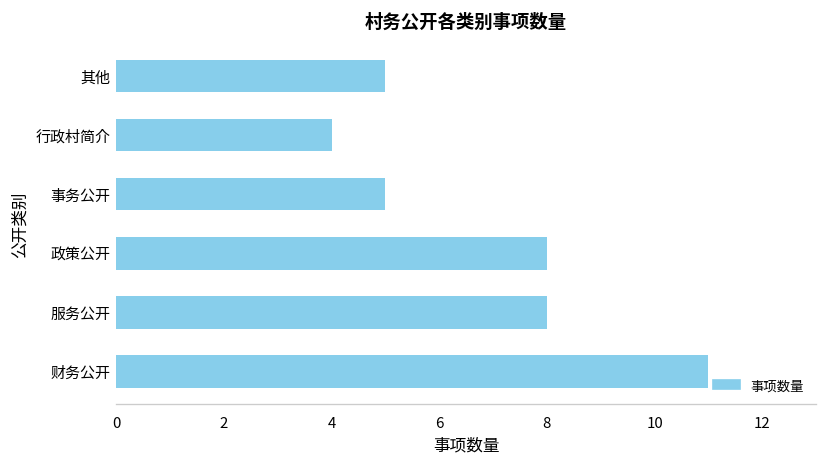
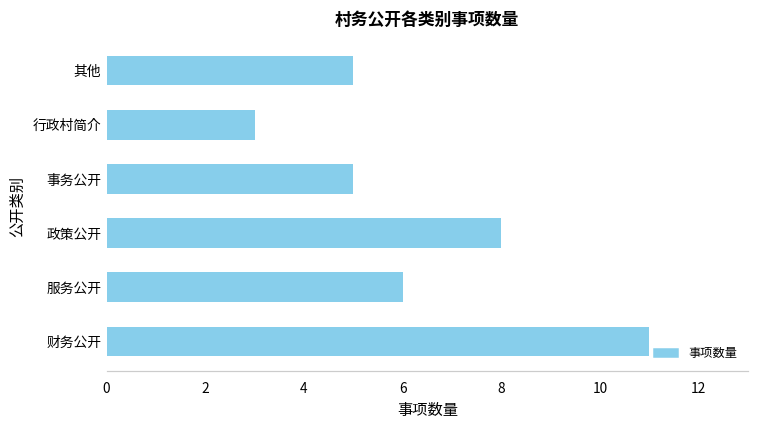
行政村简介: 4 -> 3
服务公开: 8 -> 6
